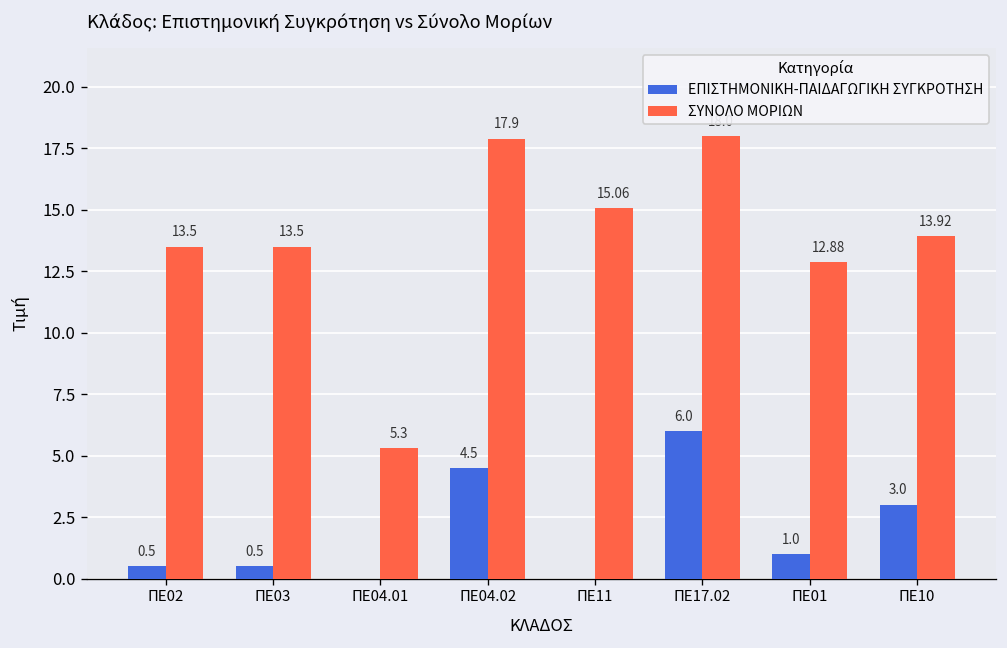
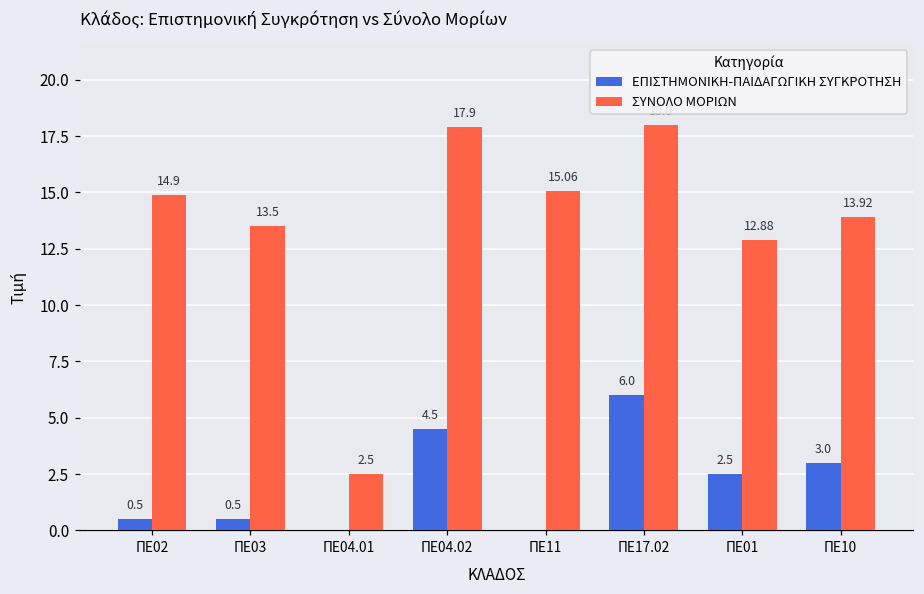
ΣΥΝΟΛΟ ΜΟΡΙΩΝ, ΠΕ02: 13.5 -> 14.9
ΣΥΝΟΛΟ ΜΟΡΙΩΝ, ΠΕ04.01: 5.3 -> 2.5
ΕΠΙΣΤΗΜΟΝΙΚΗ-ΠΑΙΔΑΓΩΓΙΚΗ ΣΥΓΚΡΟΤΗΣΗ, ΠΕ01: 1.0 -> 2.5
